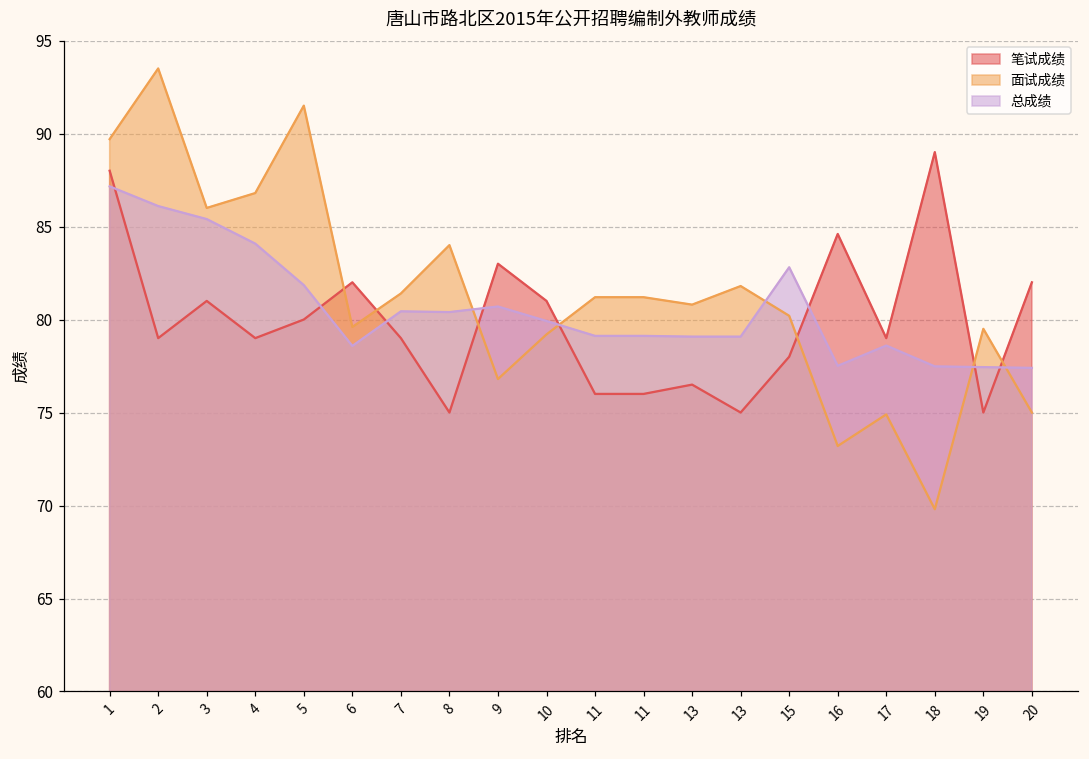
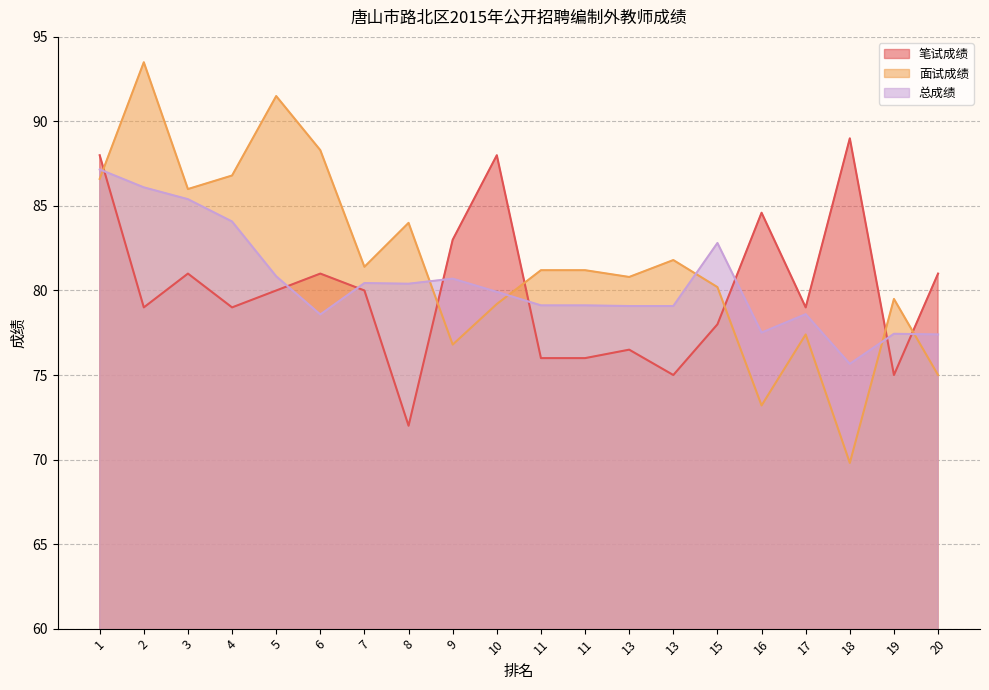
面试成绩, 1: 89.7 -> 86.6
总成绩, 5: 81.9 -> 80.8
笔试成绩, 6: 82 -> 81
面试成绩, 6: 79.6 -> 88.3
笔试成绩, 7: 79 -> 80
笔试成绩, 8: 75 -> 72
笔试成绩, 10: 81 -> 88
面试成绩, 17: 74.9 -> 77.4
总成绩, 18: 77.5 -> 75.7
笔试成绩, 20: 82 -> 81
